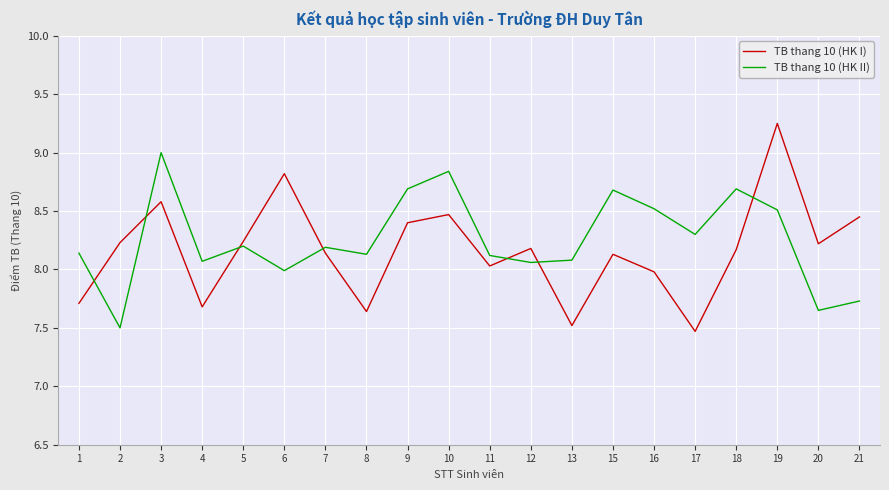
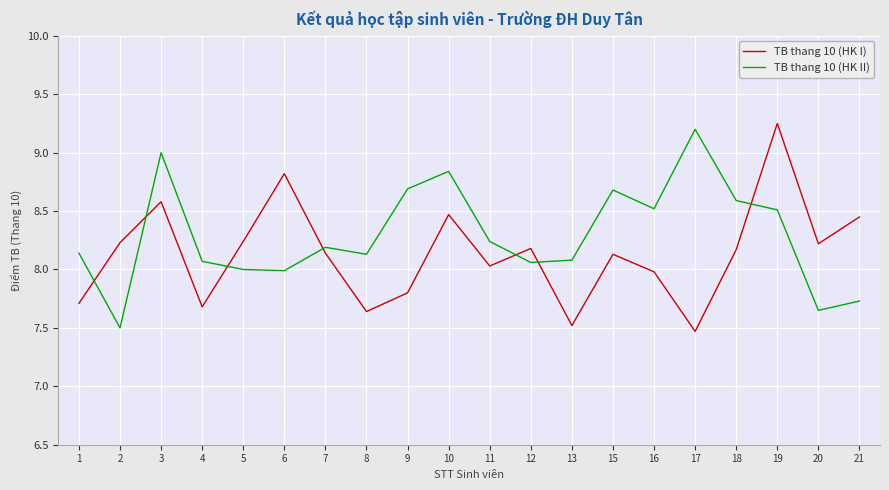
TB thang 10 (HK II), 5: 8.2 -> 8.0
TB thang 10 (HK I), 9: 8.4 -> 7.8
TB thang 10 (HK II), 11: 8.12 -> 8.24
TB thang 10 (HK II), 17: 8.3 -> 9.2
TB thang 10 (HK II), 18: 8.69 -> 8.59
